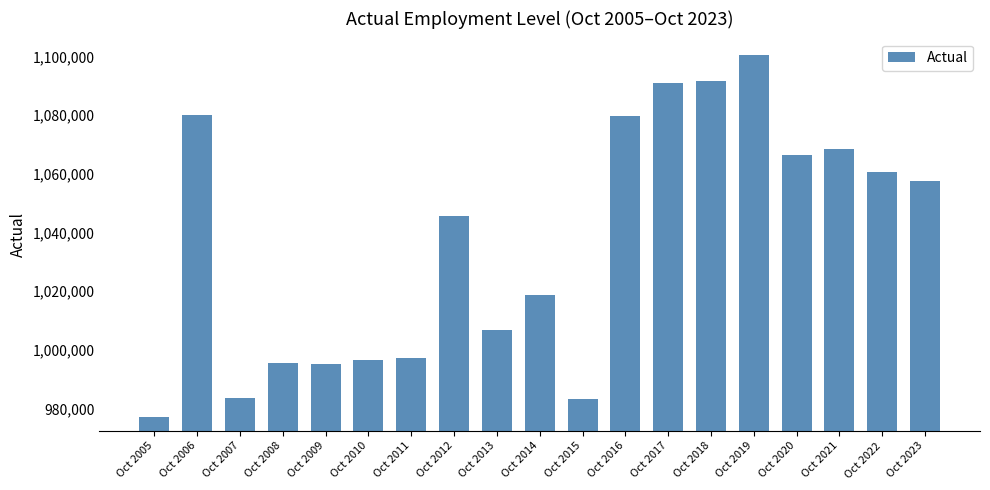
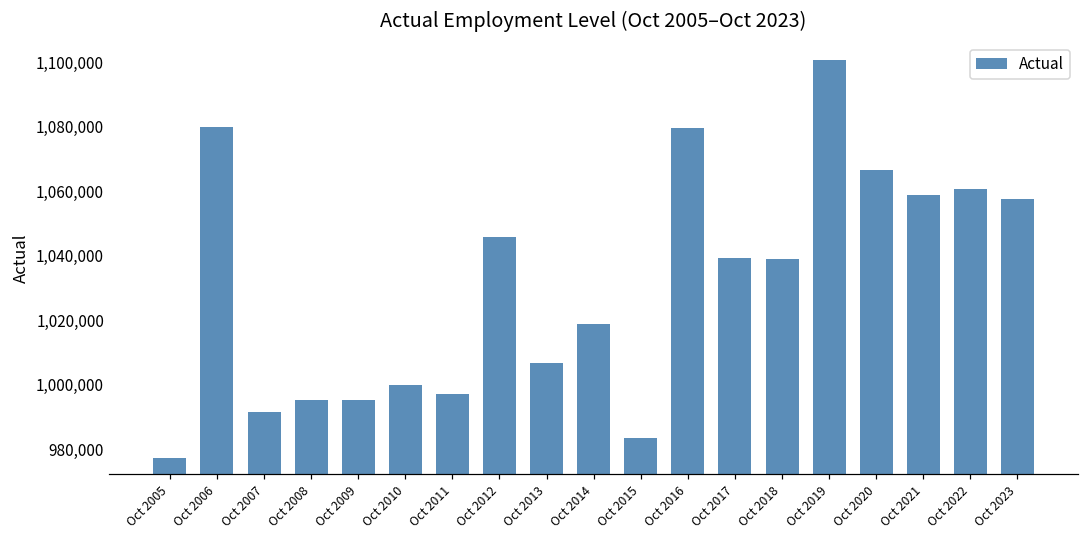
Oct 2007: 984,000 -> 992,000
Oct 2010: 996,000 -> 1,000,000
Oct 2017: 1,091,000 -> 1,039,000
Oct 2018: 1,092,000 -> 1,039,000
Oct 2021: 1,068,000 -> 1,059,000
